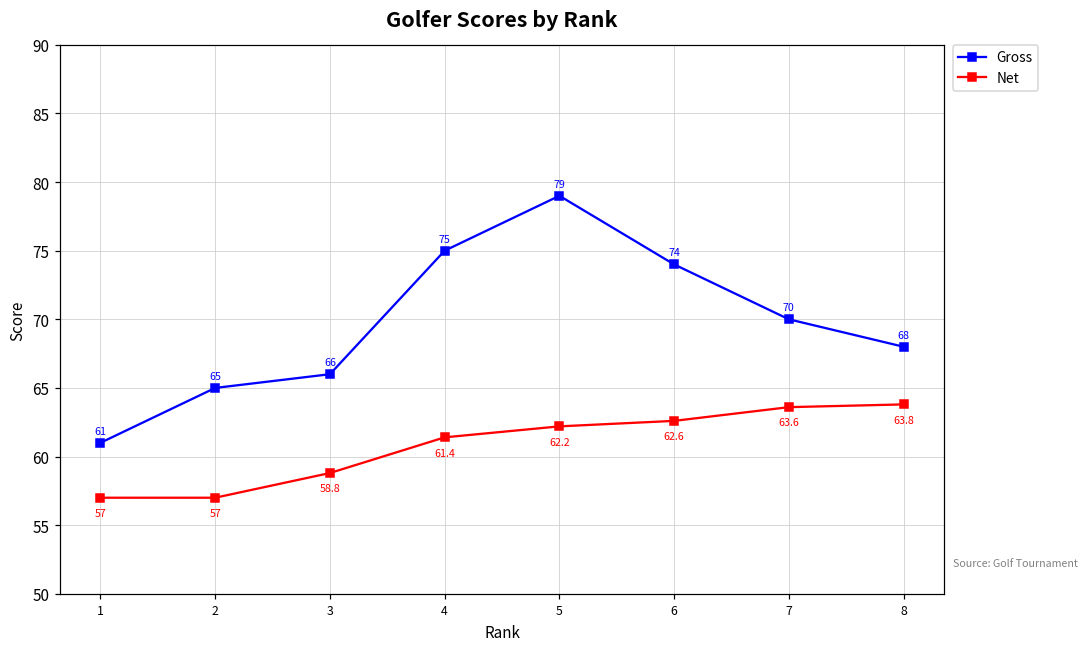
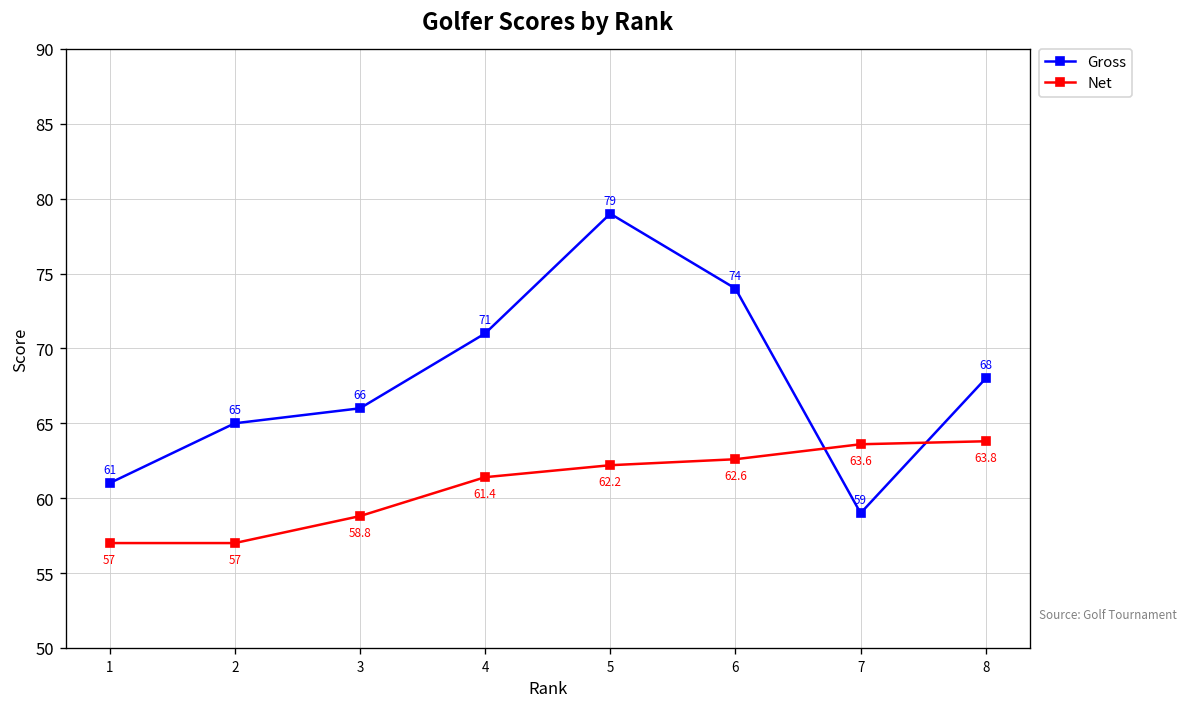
Gross, 4: 75 -> 71
Gross, 7: 70 -> 59
